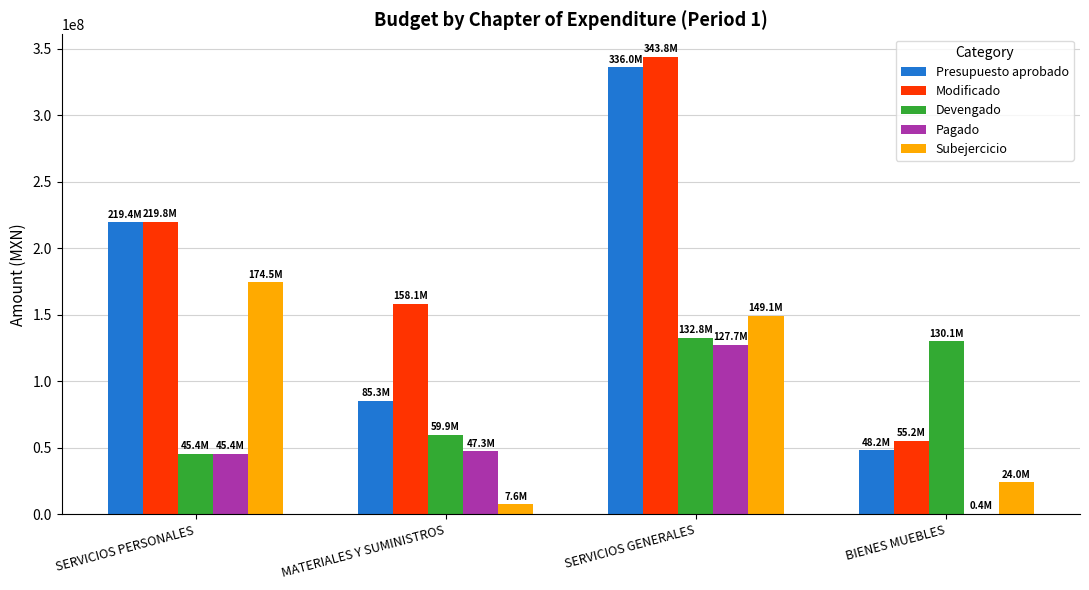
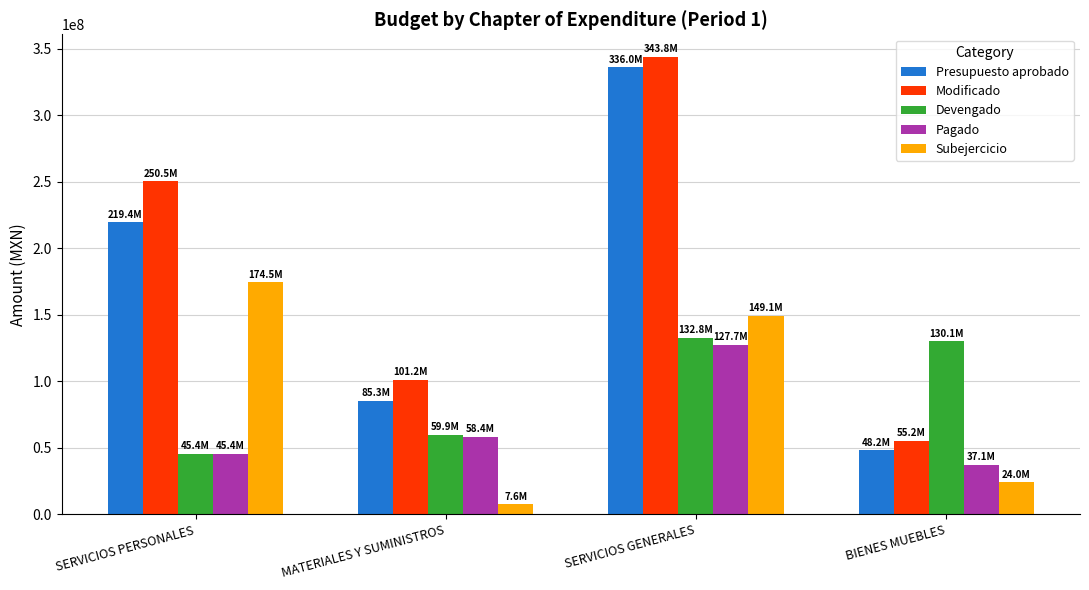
Modificado, SERVICIOS PERSONALES: 219.8M -> 250.5M
Modificado, MATERIALES Y SUMINISTROS: 158.1M -> 101.2M
Pagado, MATERIALES Y SUMINISTROS: 47.3M -> 58.4M
Pagado, BIENES MUEBLES: 0.4M -> 37.1M
